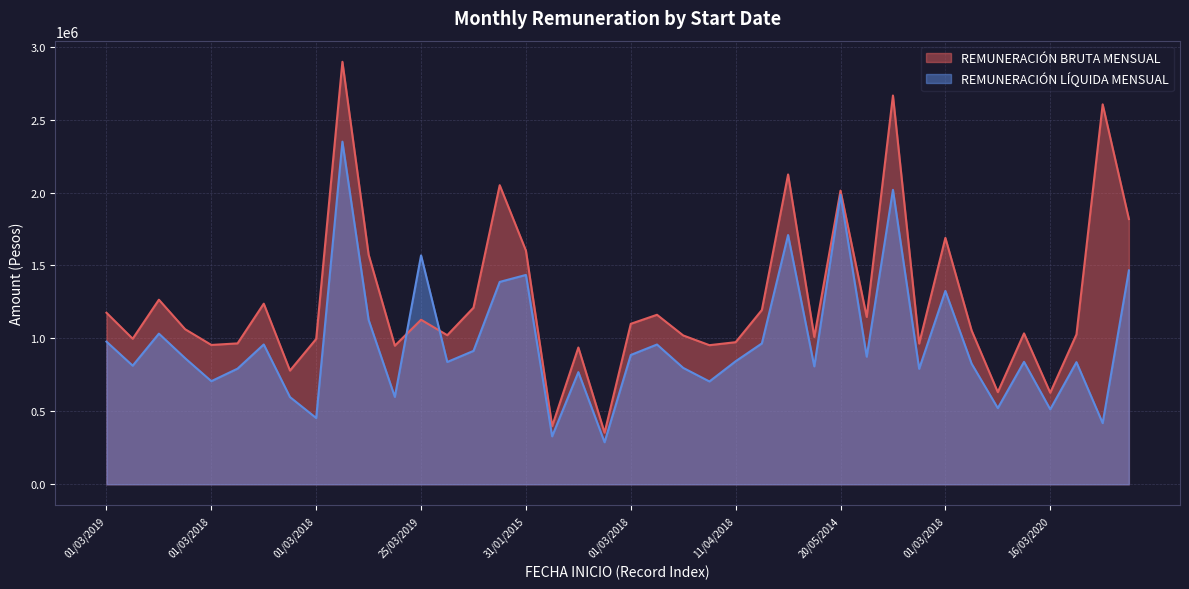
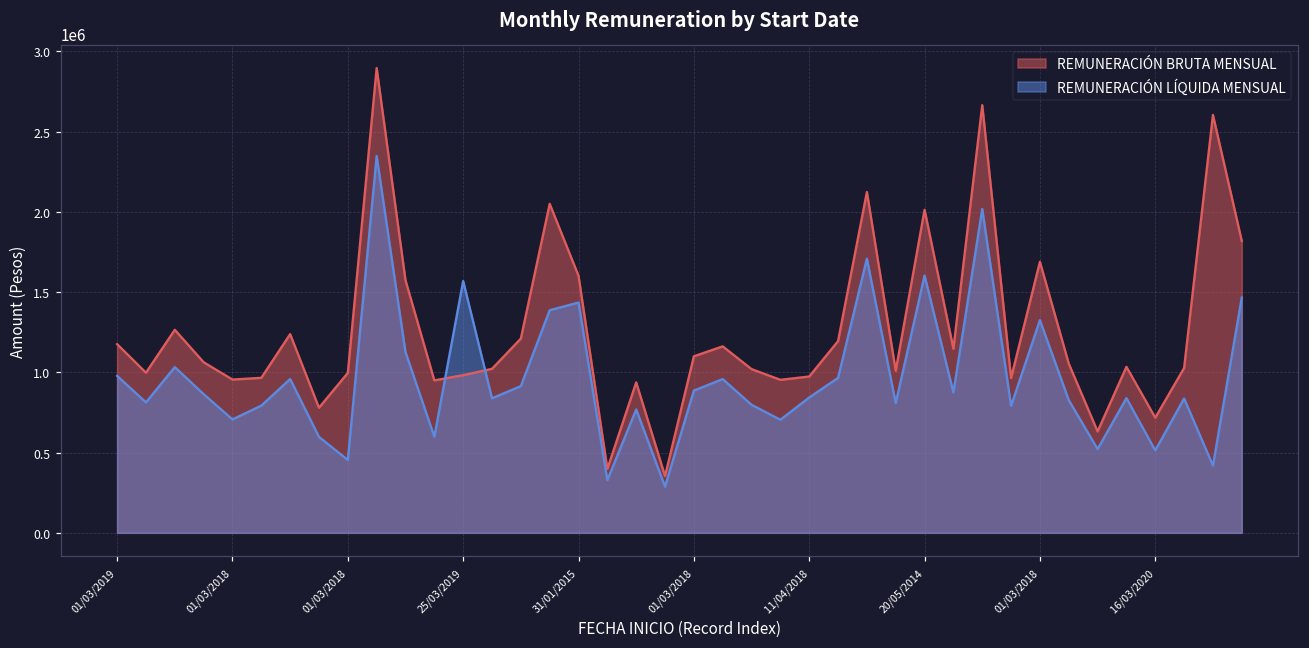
REMUNERACIÓN BRUTA MENSUAL, 25/03/2019: 1130000 -> 980000
REMUNERACIÓN LÍQUIDA MENSUAL, 20/05/2014: 1980000 -> 1600000
REMUNERACIÓN BRUTA MENSUAL, 16/03/2020: 630000 -> 720000
